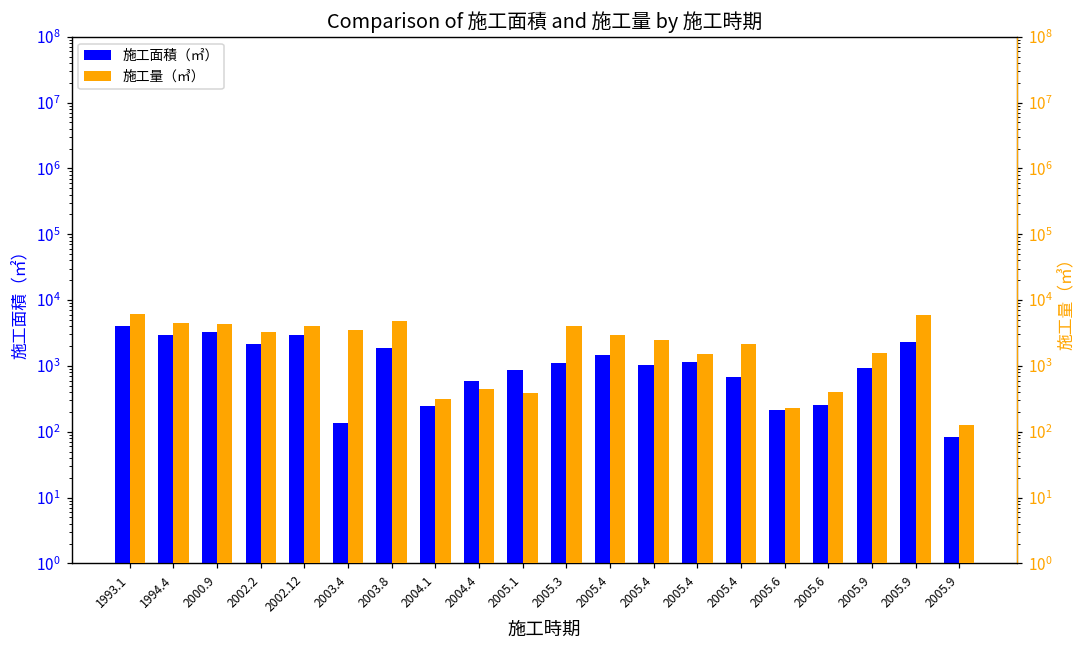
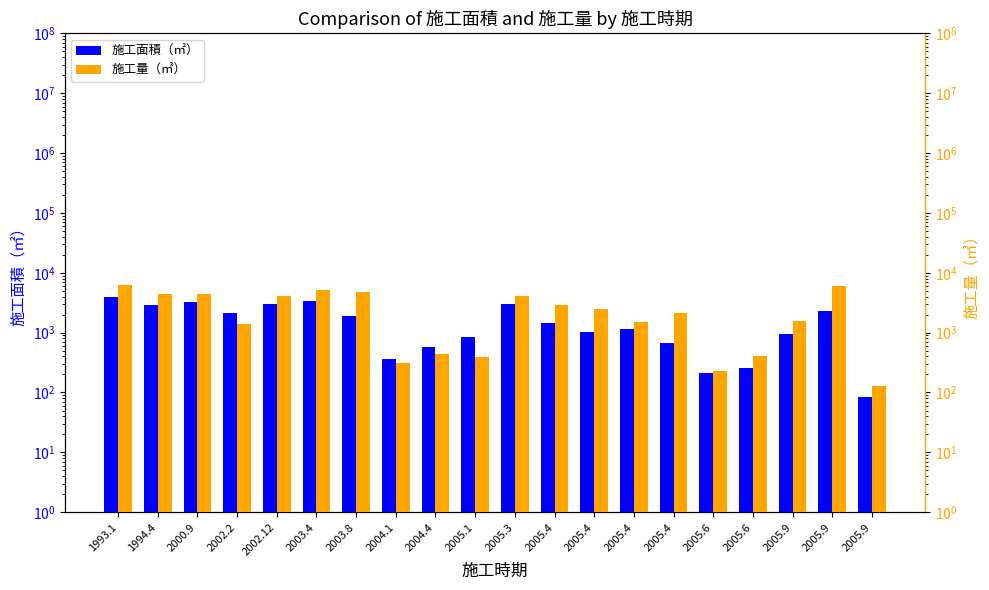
施工面積（㎡）, 2003.4: 140 -> 3000
施工面積（㎡）, 2004.1: 250 -> 400
施工面積（㎡）, 2005.3: 1100 -> 3000
施工量（㎥）, 2002.2: 3000 -> 1400
施工量（㎥）, 2003.4: 4000 -> 5000
